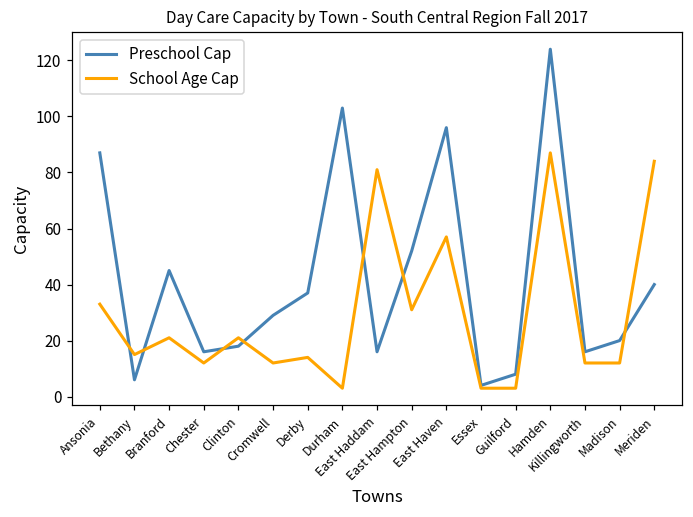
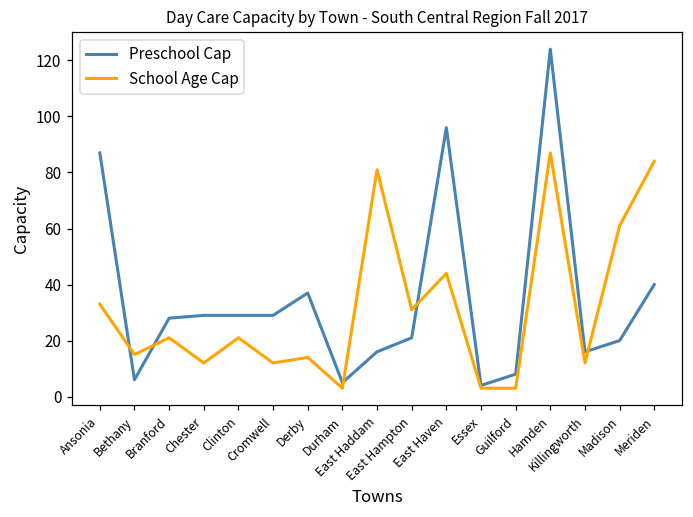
Preschool Cap, Branford: 45 -> 28
Preschool Cap, Chester: 16 -> 29
Preschool Cap, Clinton: 18 -> 29
Preschool Cap, Durham: 103 -> 5
Preschool Cap, East Hampton: 52 -> 21
School Age Cap, East Haven: 57 -> 44
School Age Cap, Madison: 12 -> 61
